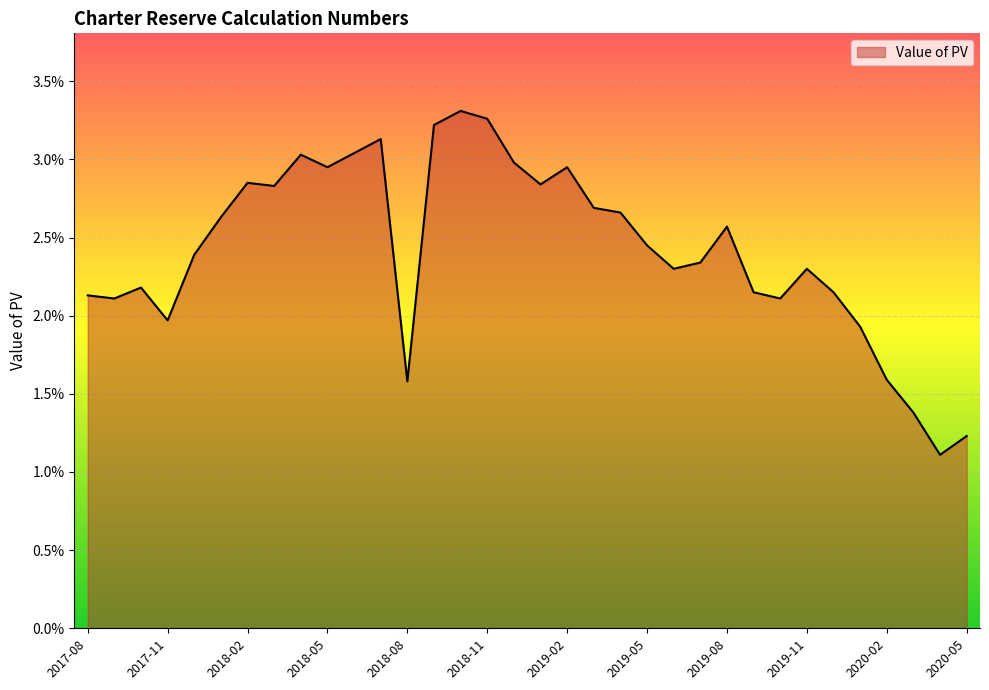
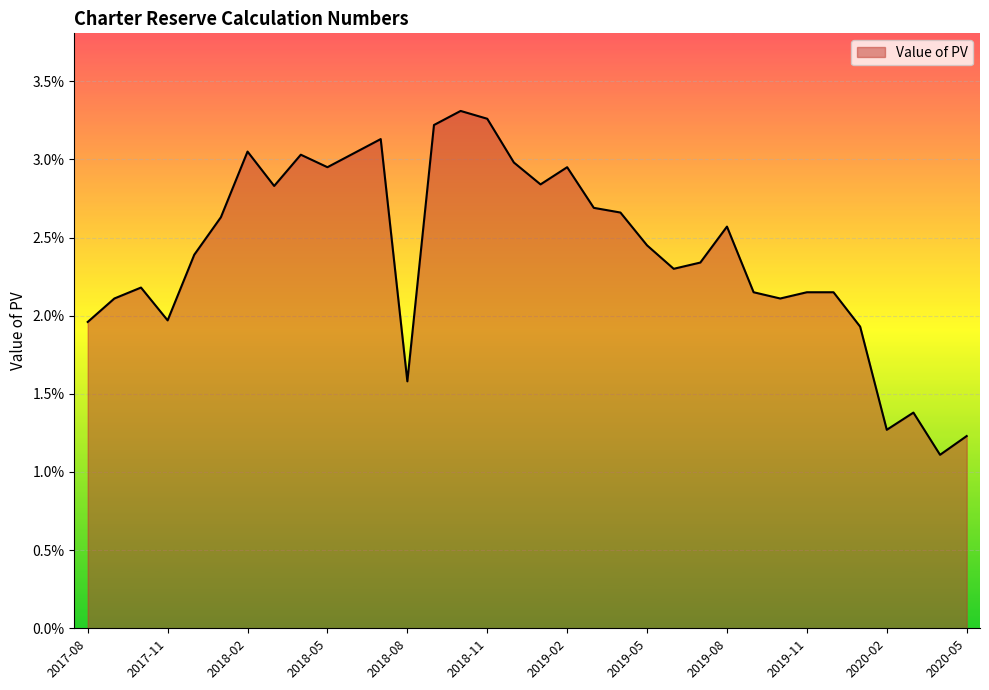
2017-08: 2.13% -> 1.96%
2018-02: 2.85% -> 3.05%
2019-11: 2.30% -> 2.15%
2020-02: 1.59% -> 1.27%
